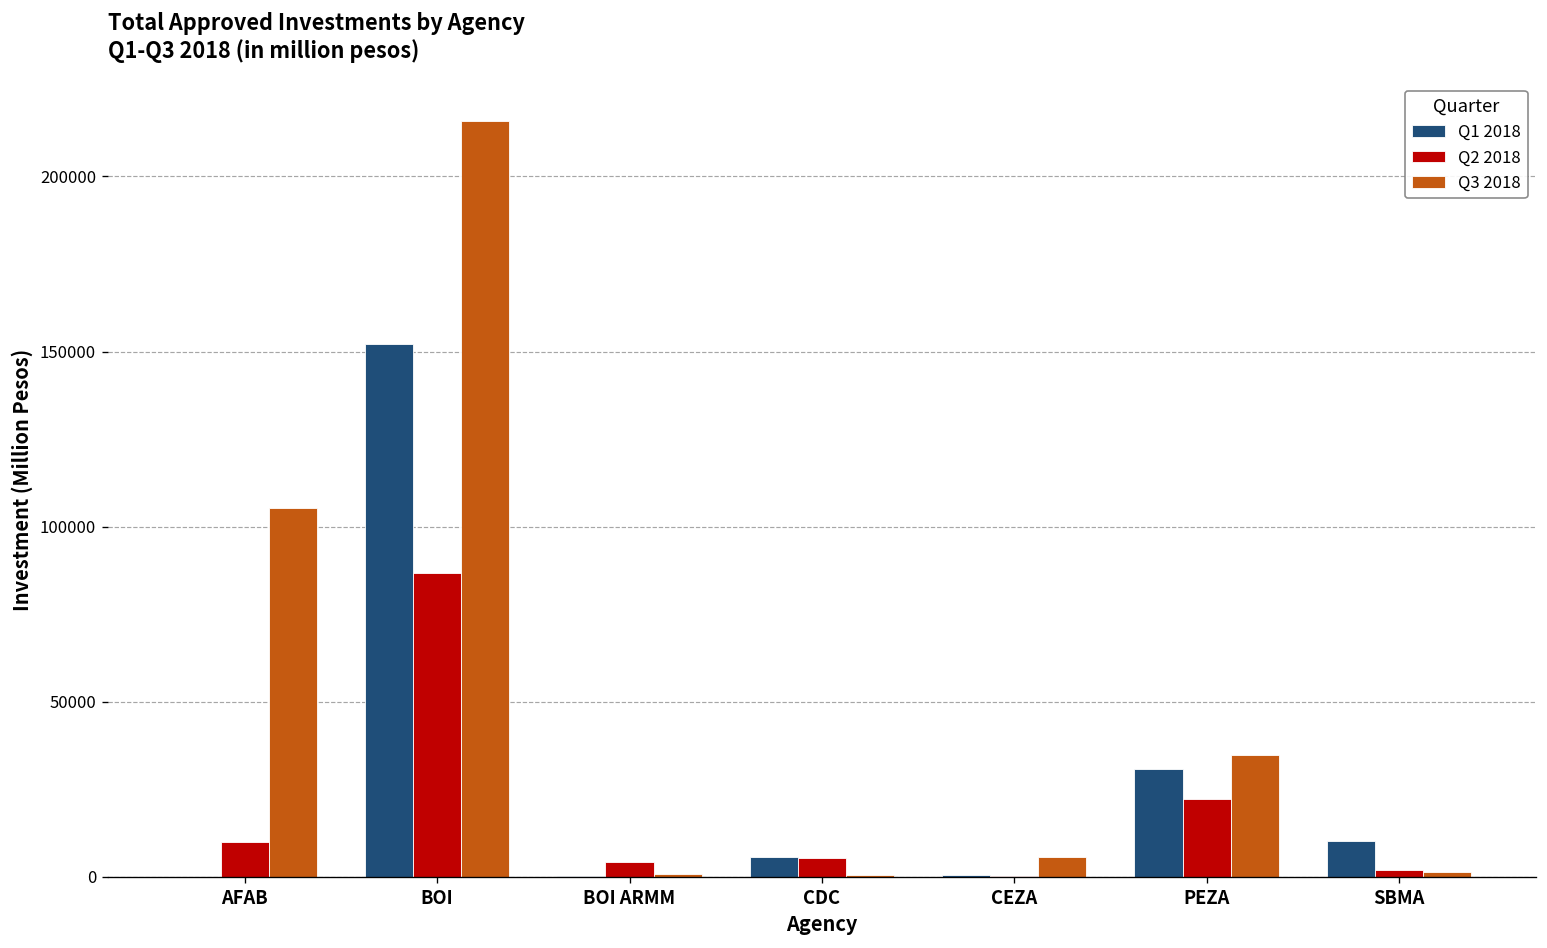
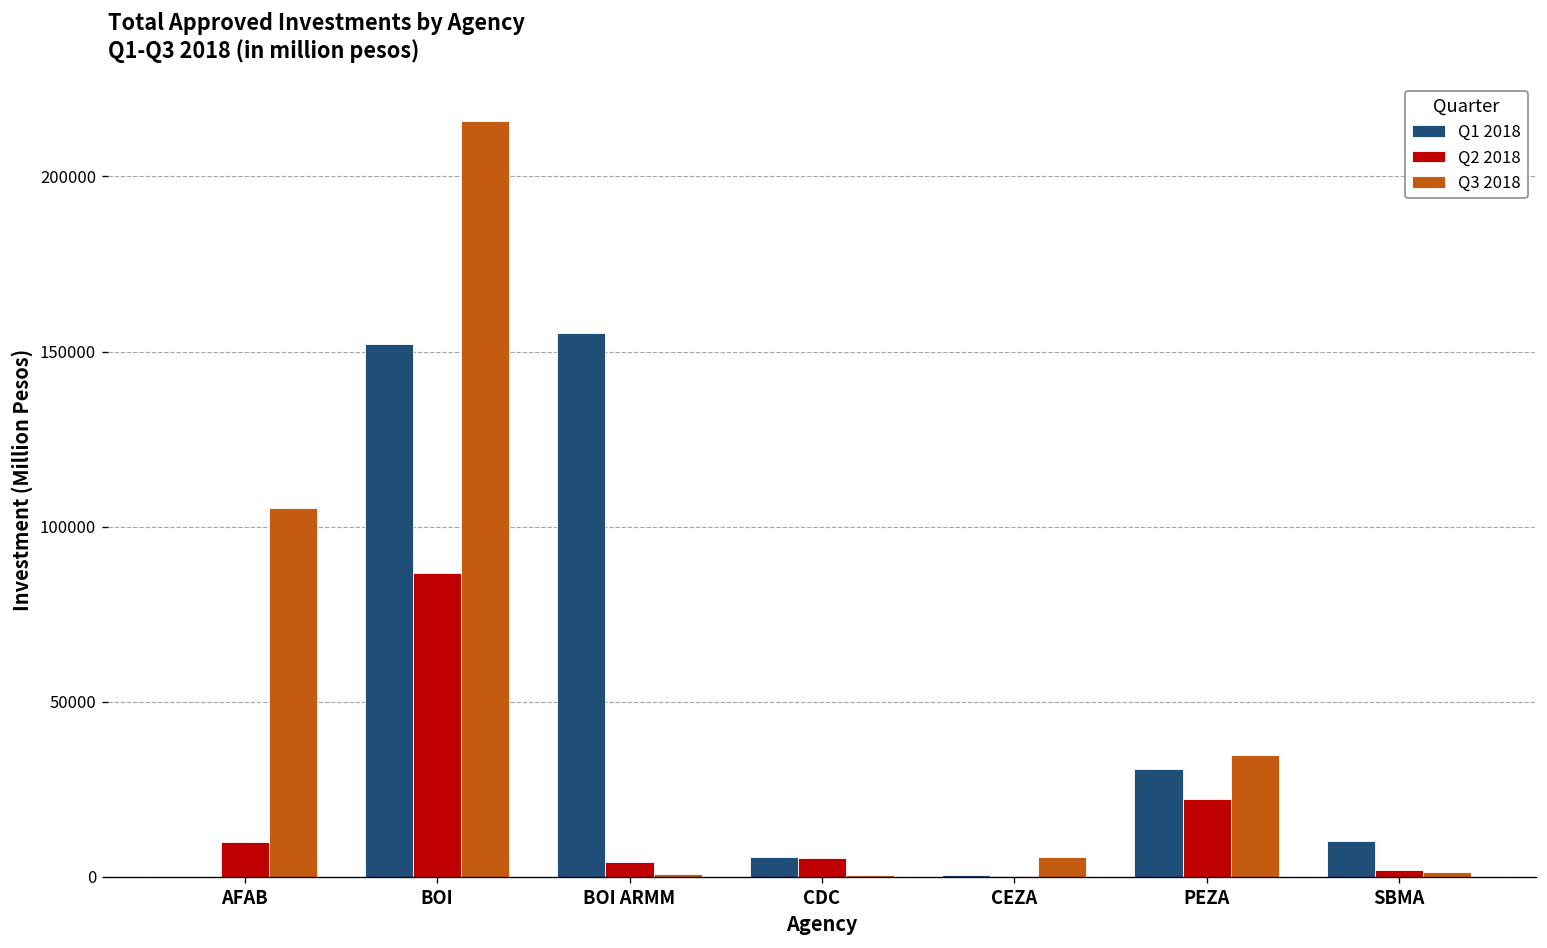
Q1 2018, BOI ARMM: 0 -> 155000
